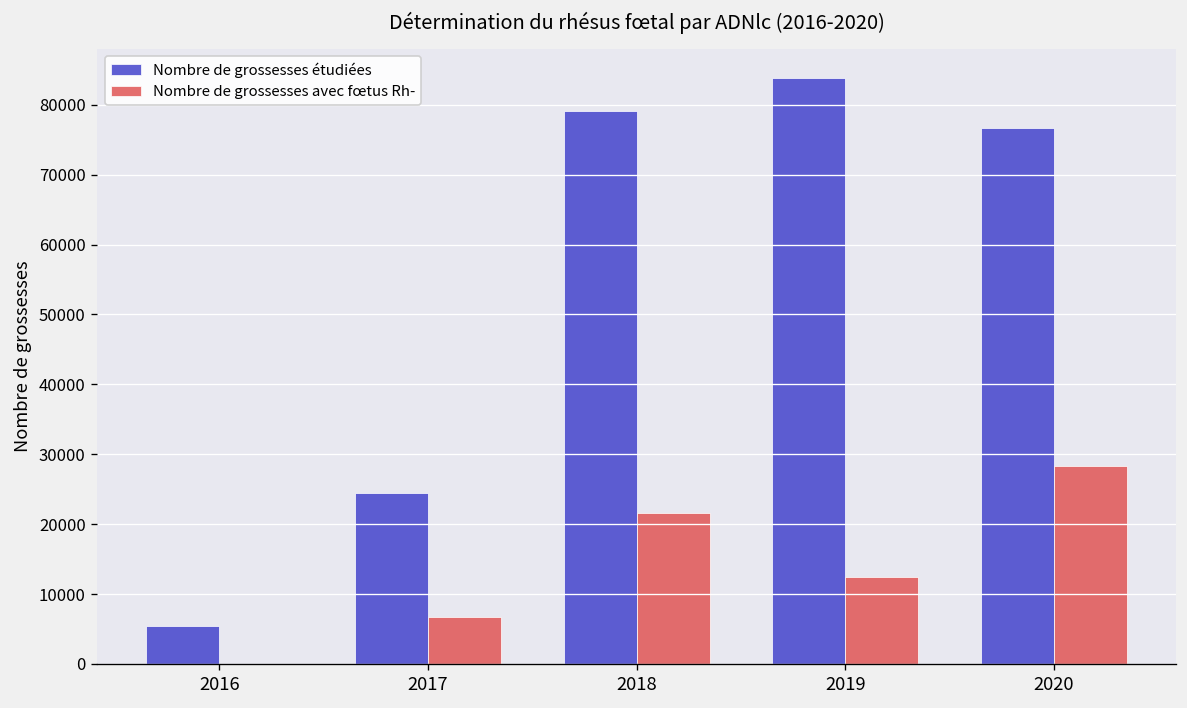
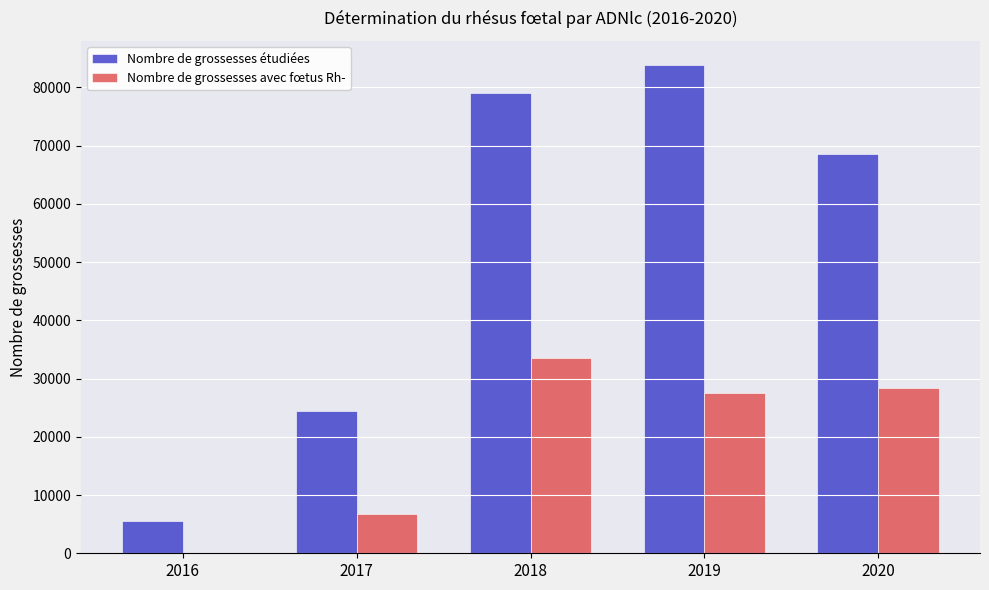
Nombre de grossesses avec fœtus Rh-, 2018: 22000 -> 34000
Nombre de grossesses avec fœtus Rh-, 2019: 12000 -> 27000
Nombre de grossesses étudiées, 2020: 77000 -> 69000
